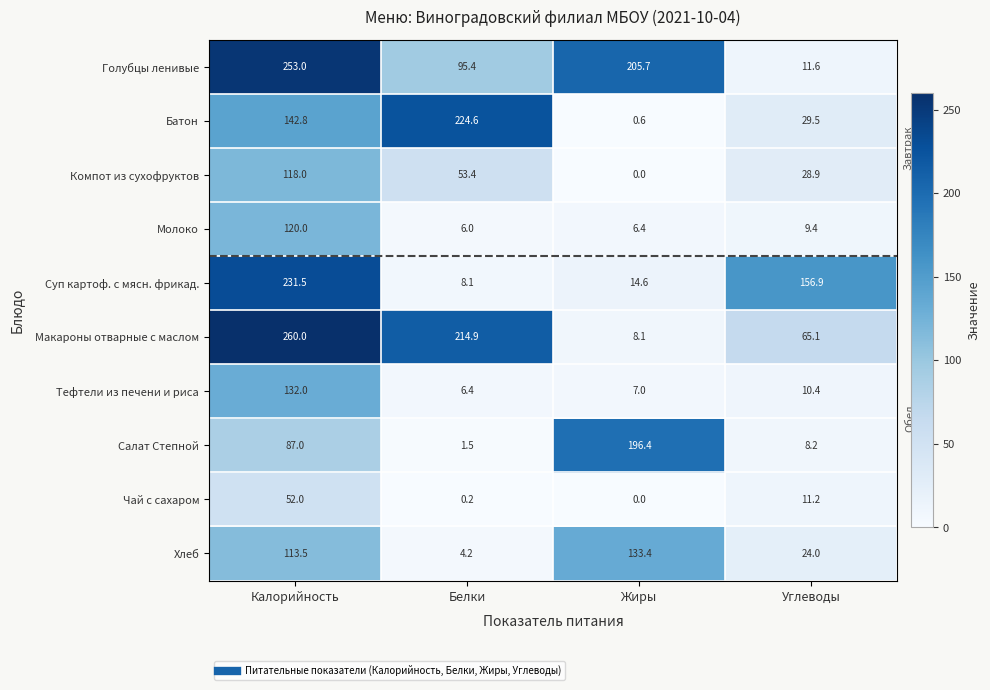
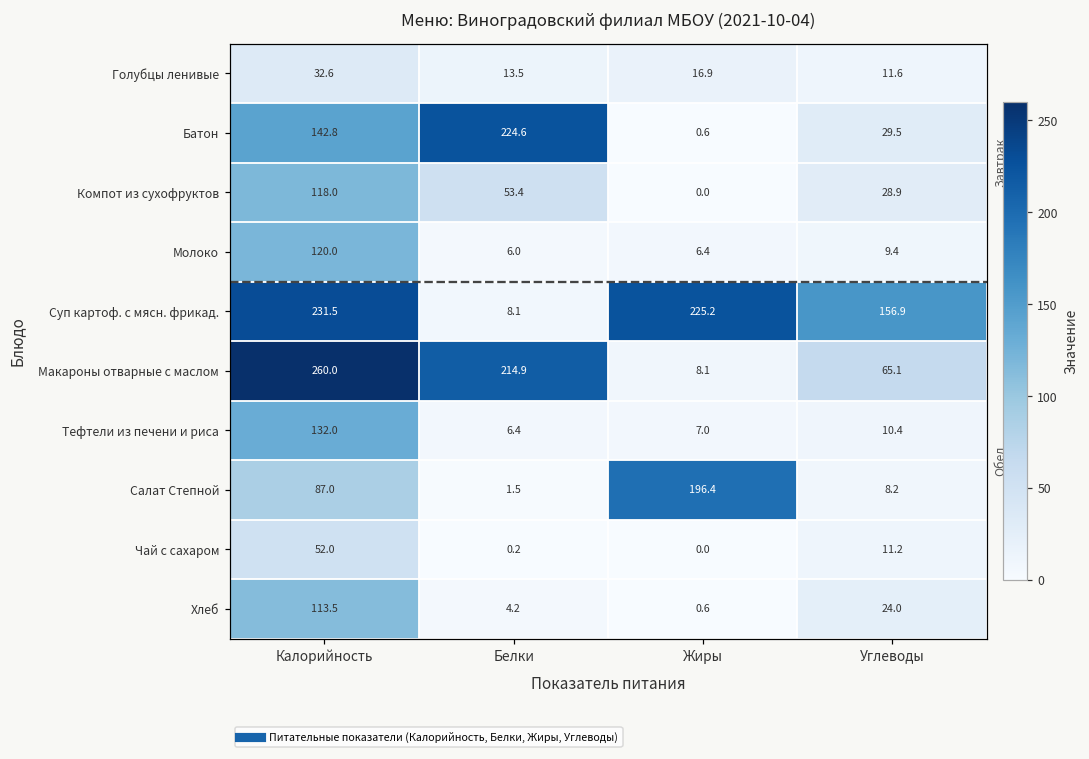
Голубцы ленивые, Калорийность: 253.0 -> 32.6
Голубцы ленивые, Белки: 95.4 -> 13.5
Голубцы ленивые, Жиры: 205.7 -> 16.9
Суп картоф. с мясн. фрикад., Жиры: 14.6 -> 225.2
Хлеб, Жиры: 133.4 -> 0.6
